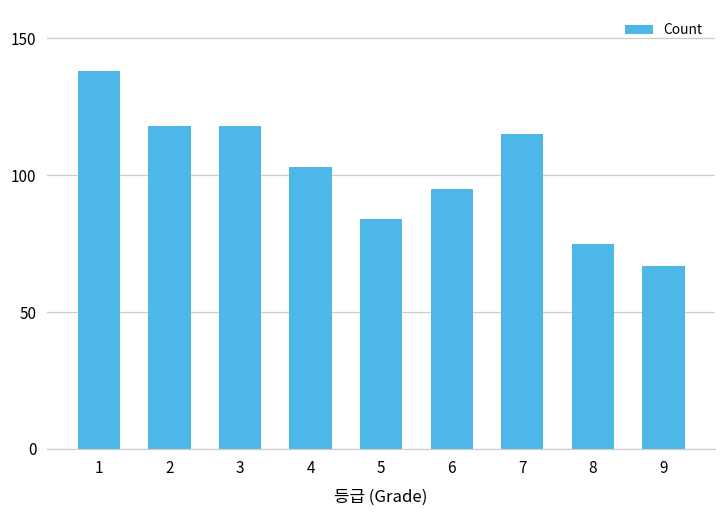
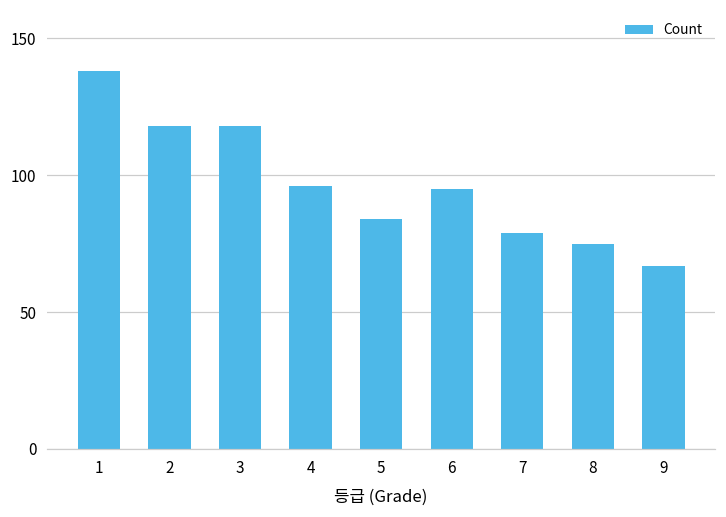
4: 103 -> 96
7: 115 -> 79
